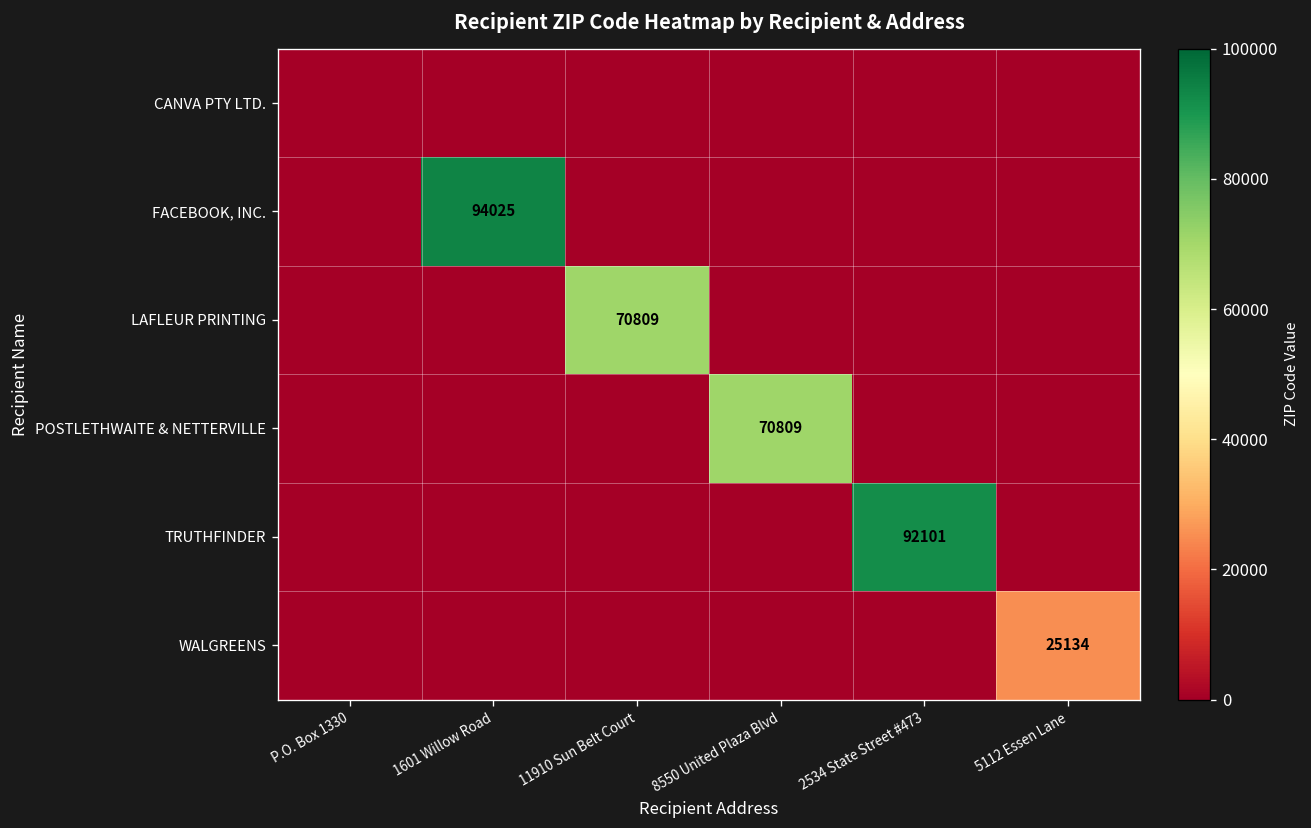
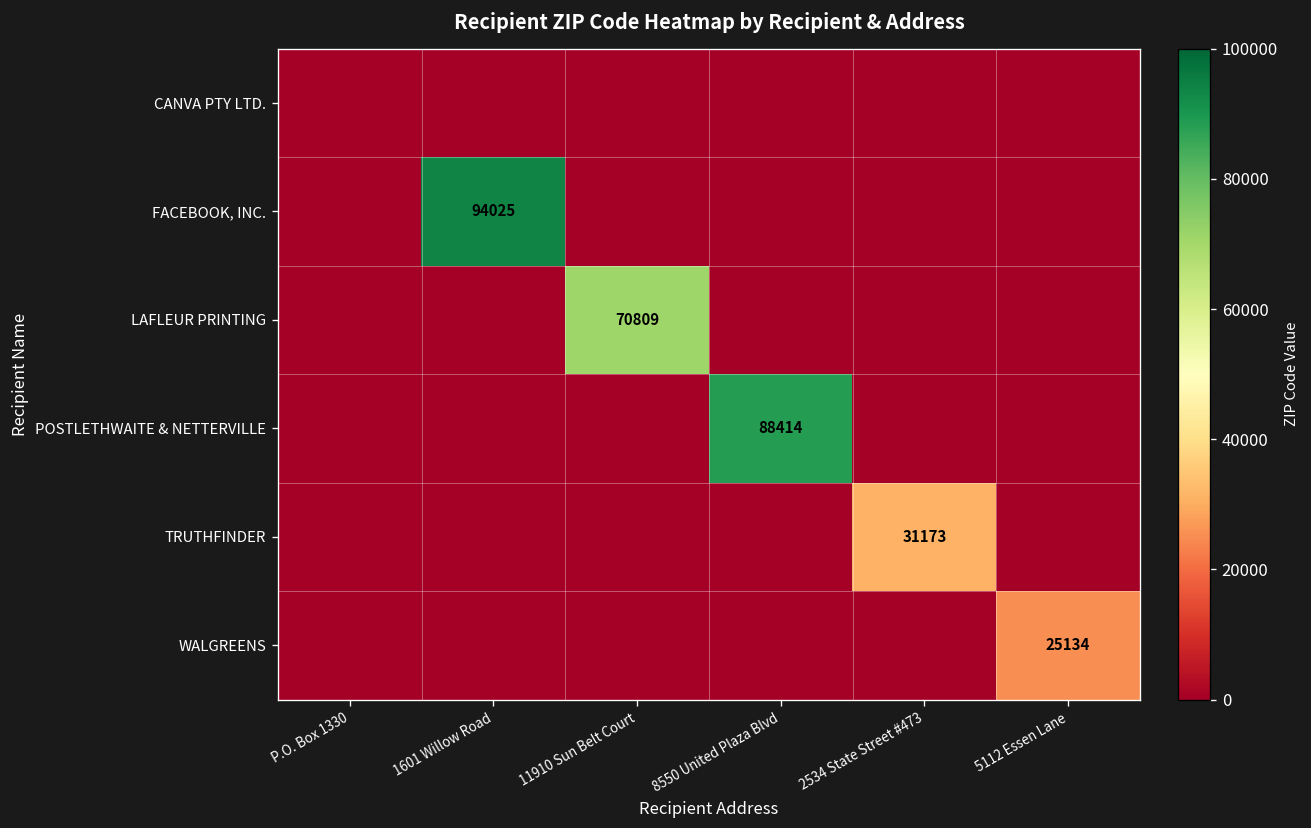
POSTLETHWAITE & NETTERVILLE, 8550 United Plaza Blvd: 70809 -> 88414
TRUTHFINDER, 2534 State Street #473: 92101 -> 31173
